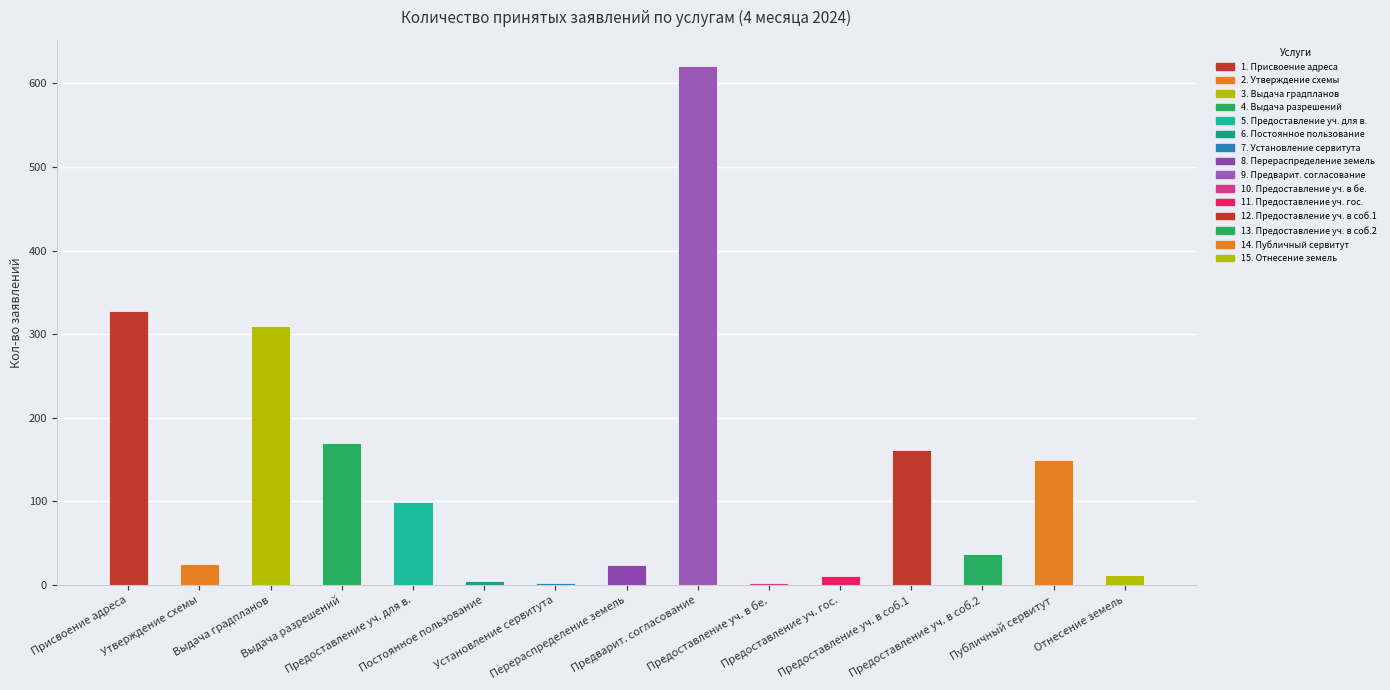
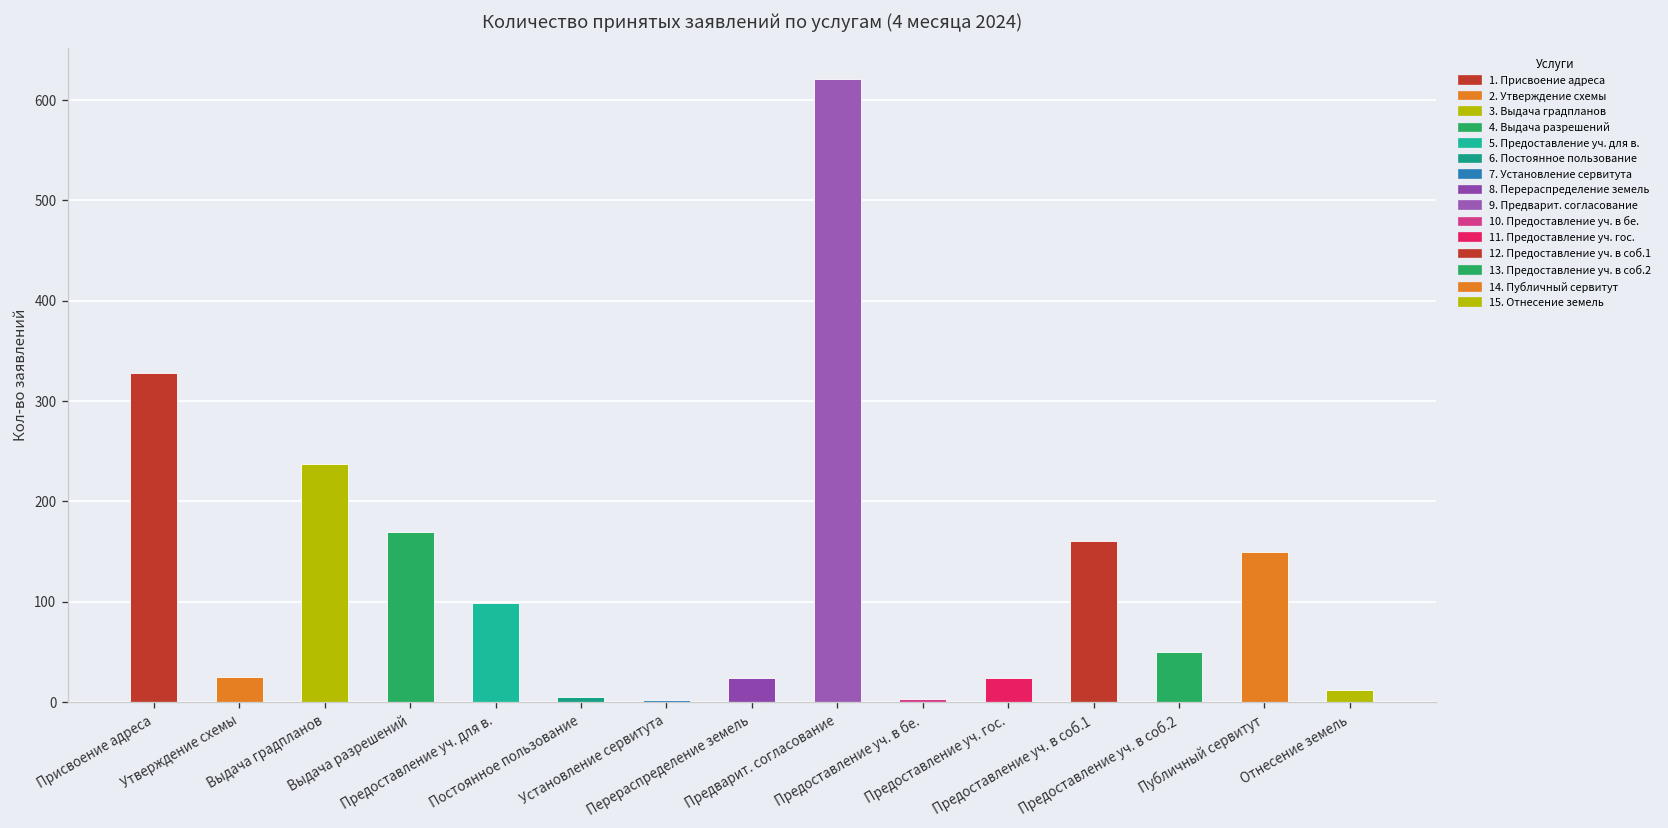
Выдача градпланов: 310 -> 240
Предоставление уч. гос.: 10 -> 20
Предоставление уч. в соб.2: 40 -> 50
